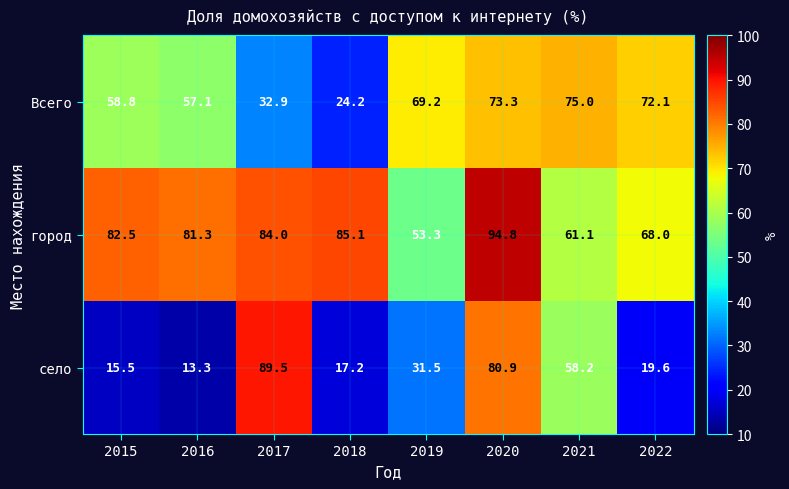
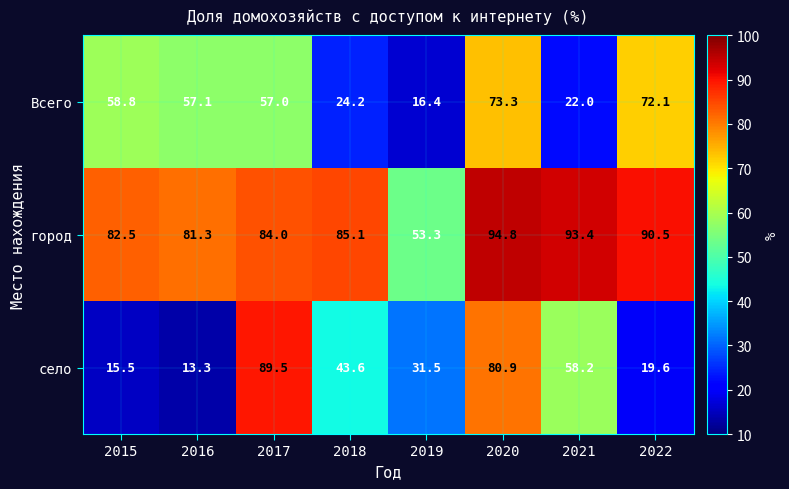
Всего, 2017: 32.9 -> 57.0
Всего, 2019: 69.2 -> 16.4
Всего, 2021: 75.0 -> 22.0
город, 2021: 61.1 -> 93.4
город, 2022: 68.0 -> 90.5
село, 2018: 17.2 -> 43.6
